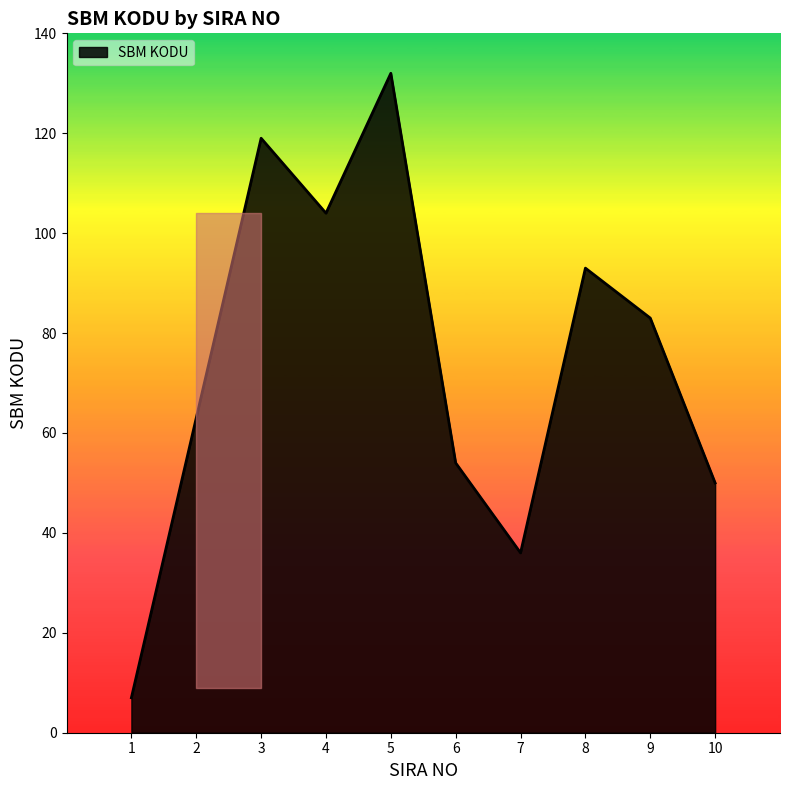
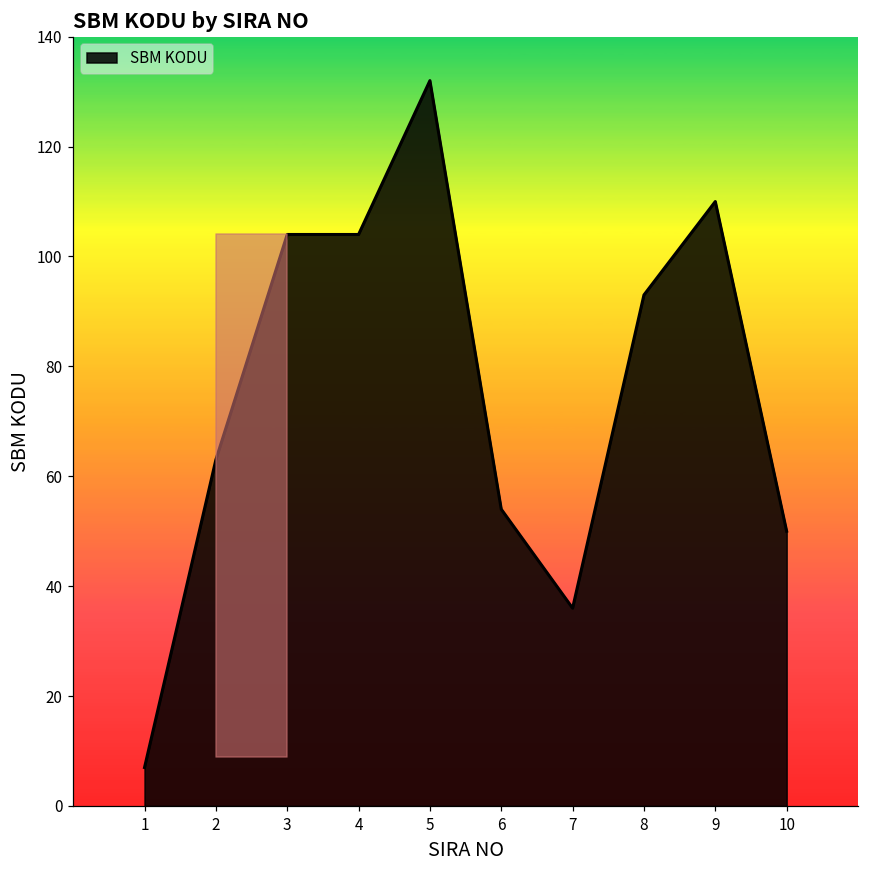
3: 119 -> 104
9: 83 -> 110
